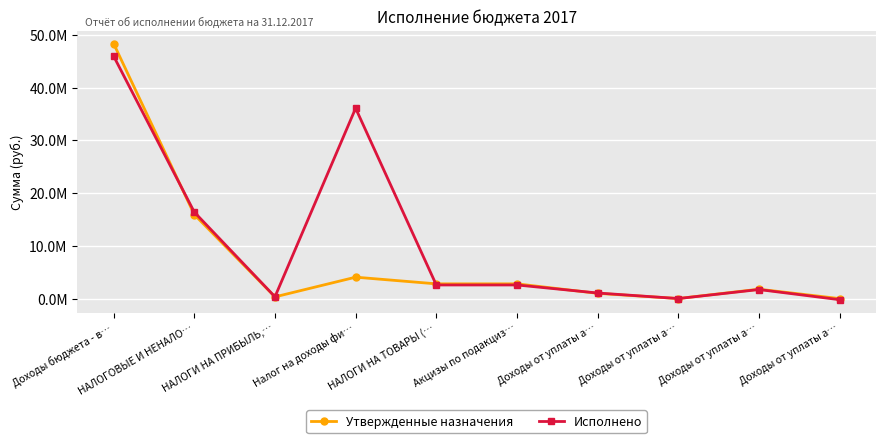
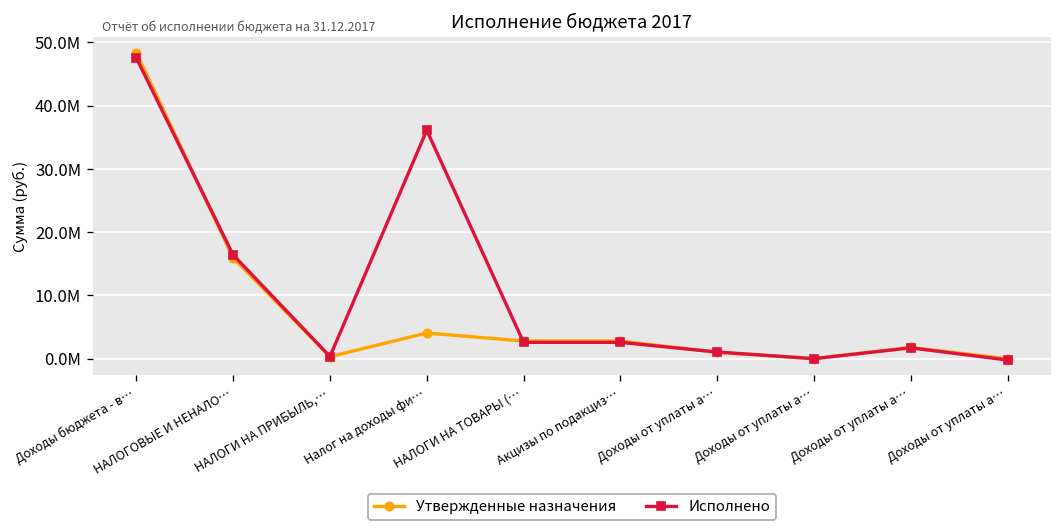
Исполнено, Доходы бюджета - в…: 46000000 -> 48000000
